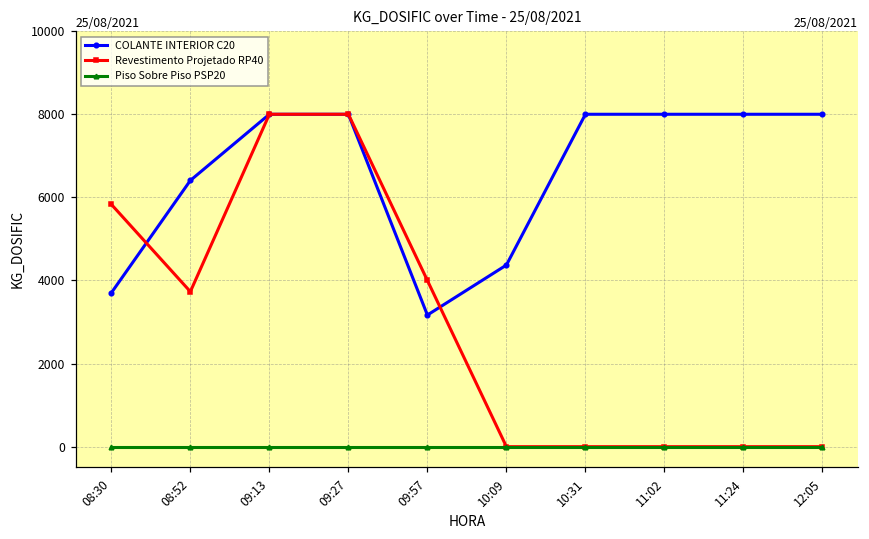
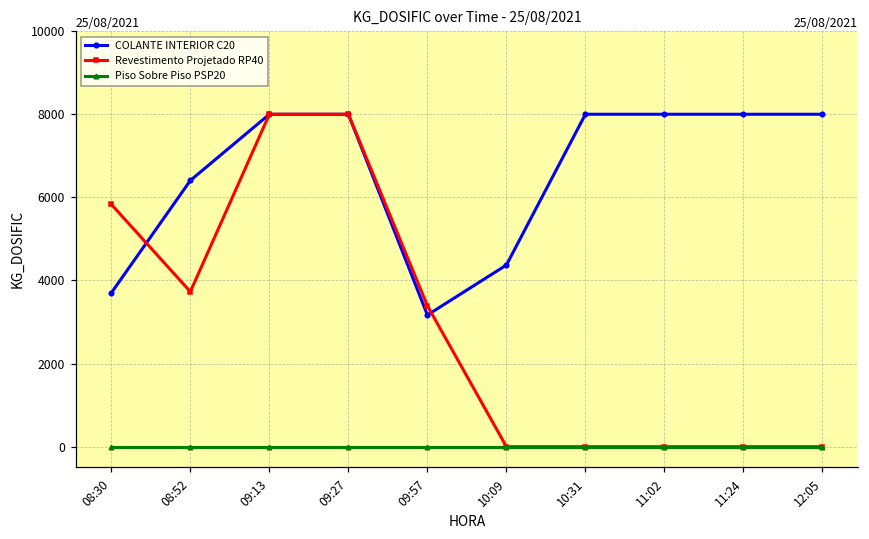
Revestimento Projetado RP40, 09:57: 4000 -> 3400
